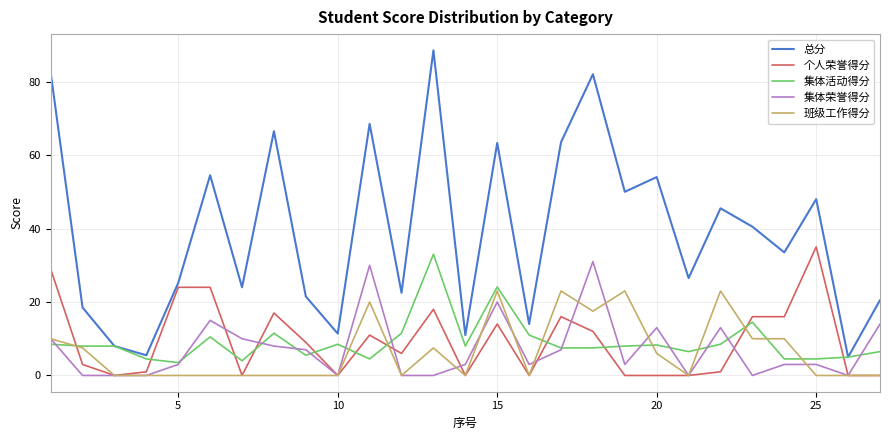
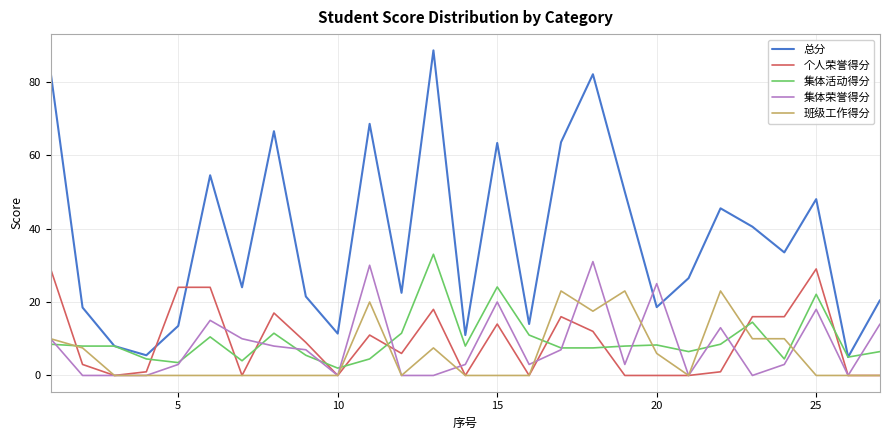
总分, 5: 25 -> 14
集体活动得分, 10: 9 -> 2
班级工作得分, 15: 23 -> 0
总分, 20: 54 -> 19
集体荣誉得分, 20: 13 -> 25
个人荣誉得分, 25: 35 -> 29
集体活动得分, 25: 5 -> 22
集体荣誉得分, 25: 3 -> 18
